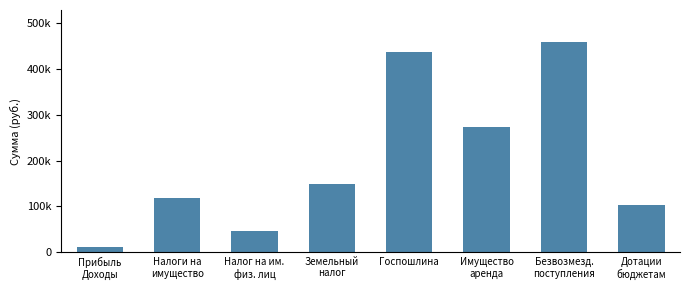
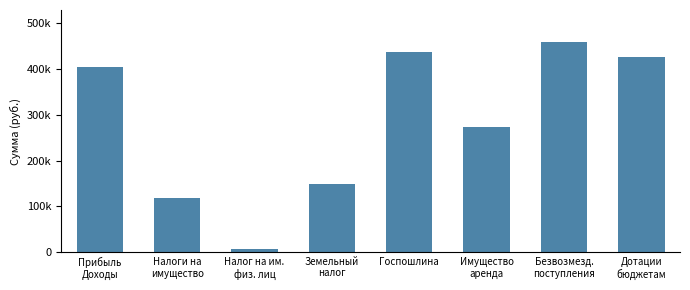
Прибыль Доходы: 10000 -> 410000
Налог на им. физ. лиц: 50000 -> 10000
Дотации бюджетам: 100000 -> 430000
